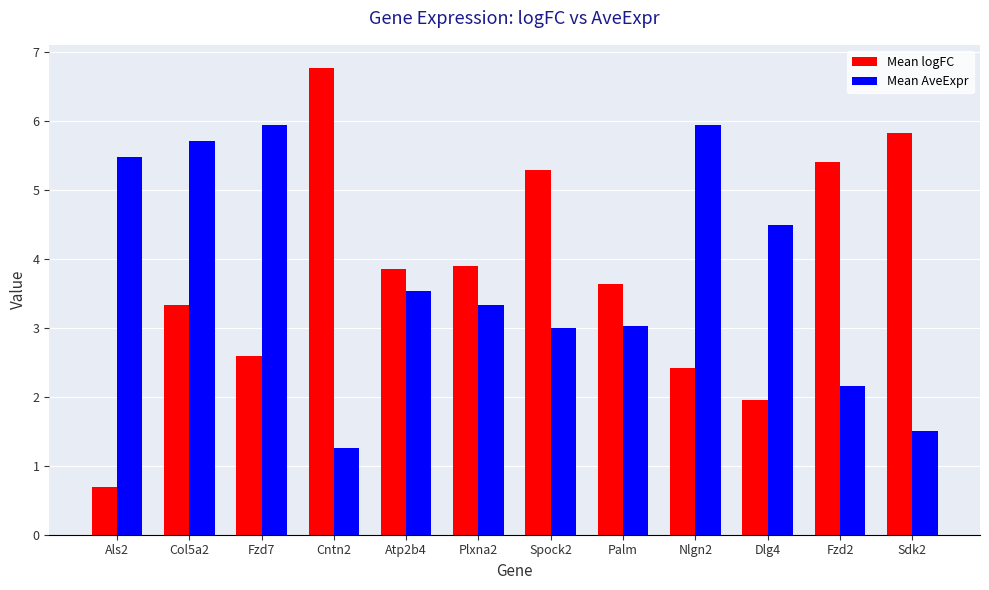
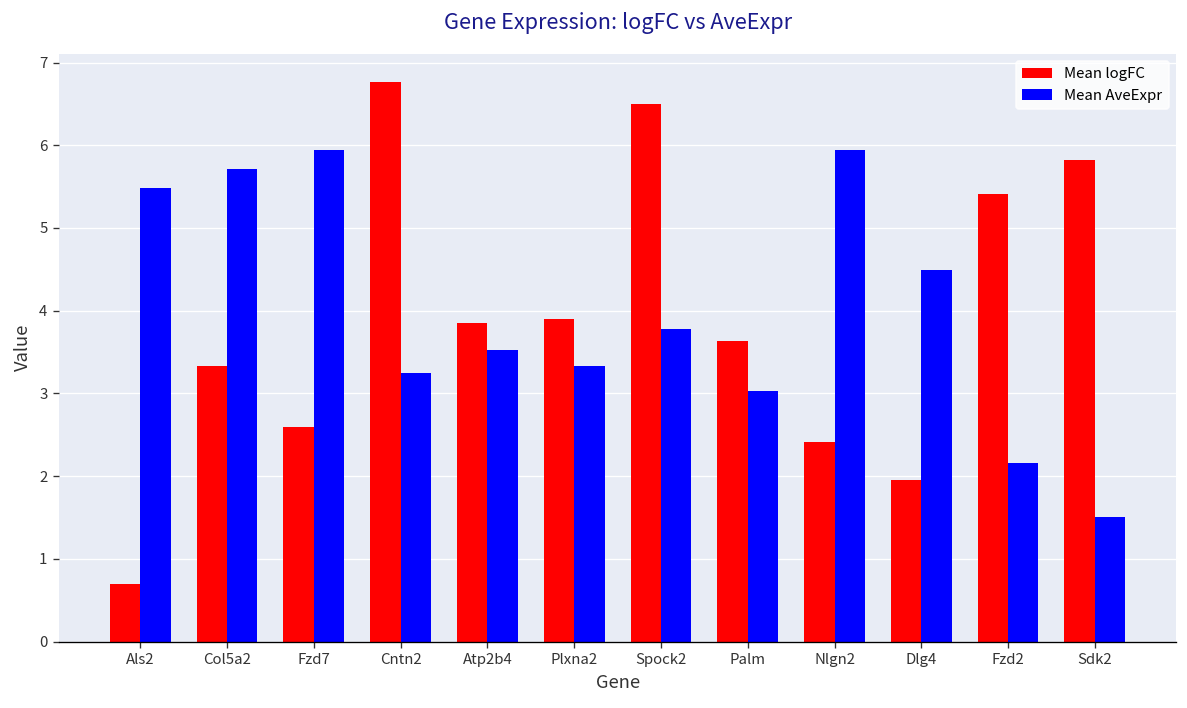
Mean AveExpr, Cntn2: 1.3 -> 3.3
Mean logFC, Spock2: 5.3 -> 6.5
Mean AveExpr, Spock2: 3.0 -> 3.8
